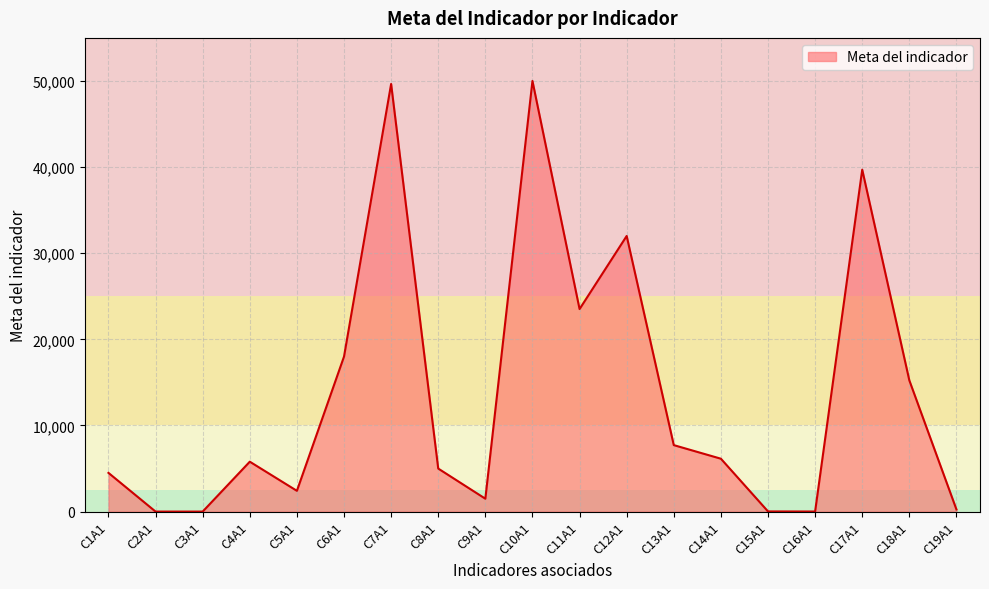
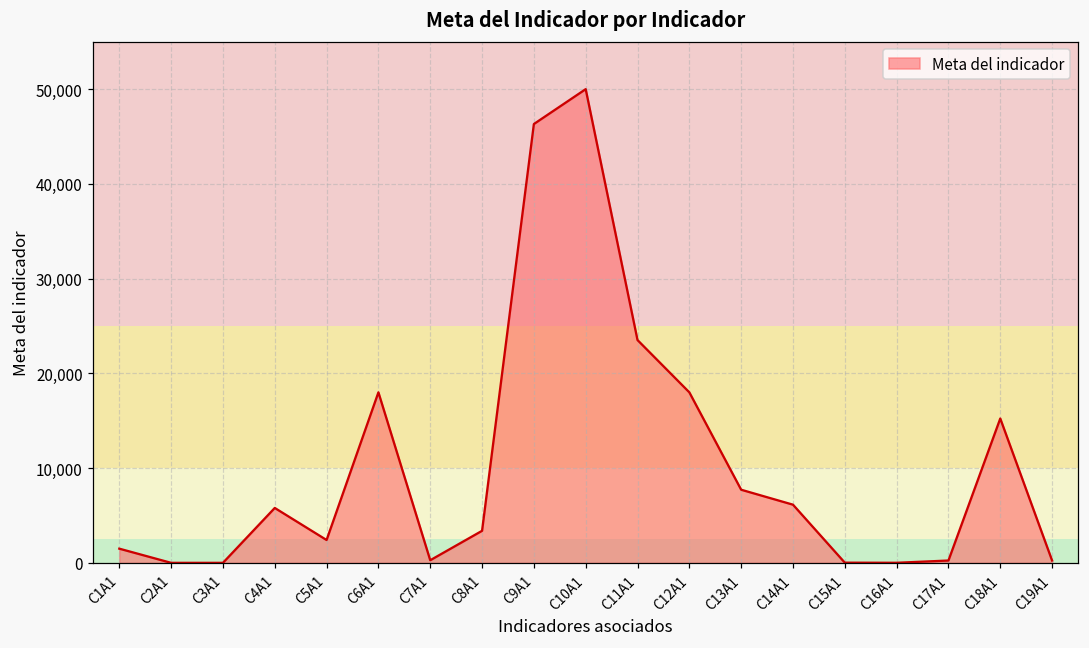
C1A1: 5,000 -> 2,000
C7A1: 50,000 -> 0
C8A1: 5,000 -> 3,000
C9A1: 2,000 -> 46,000
C12A1: 32,000 -> 18,000
C17A1: 40,000 -> 0
